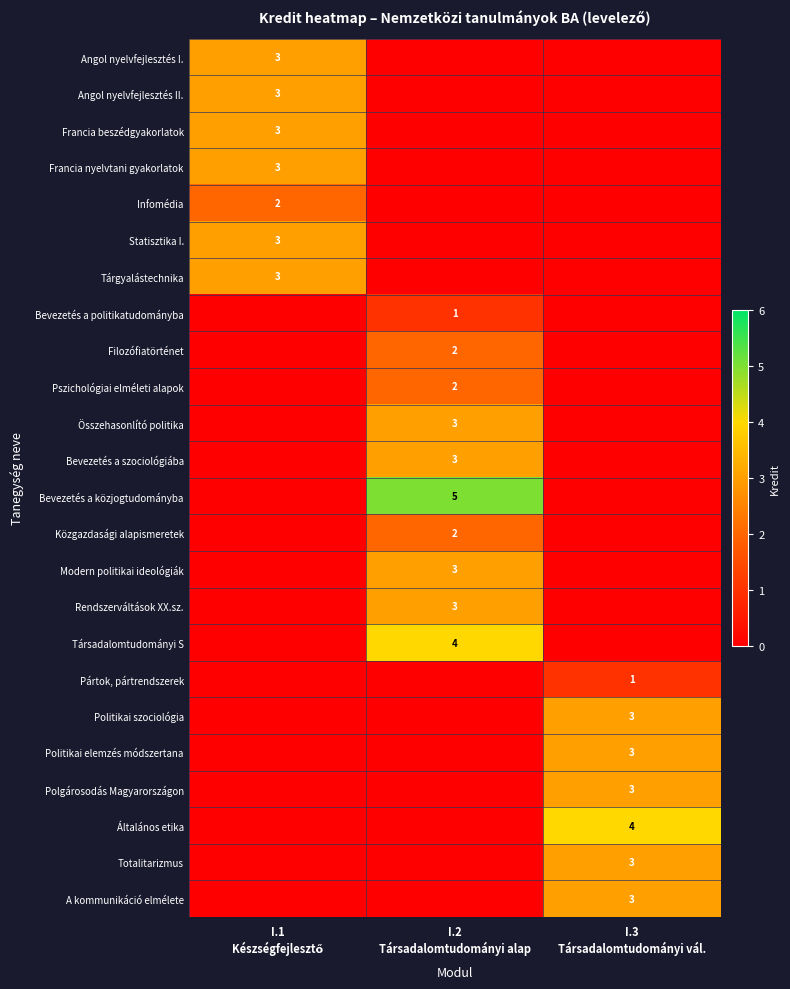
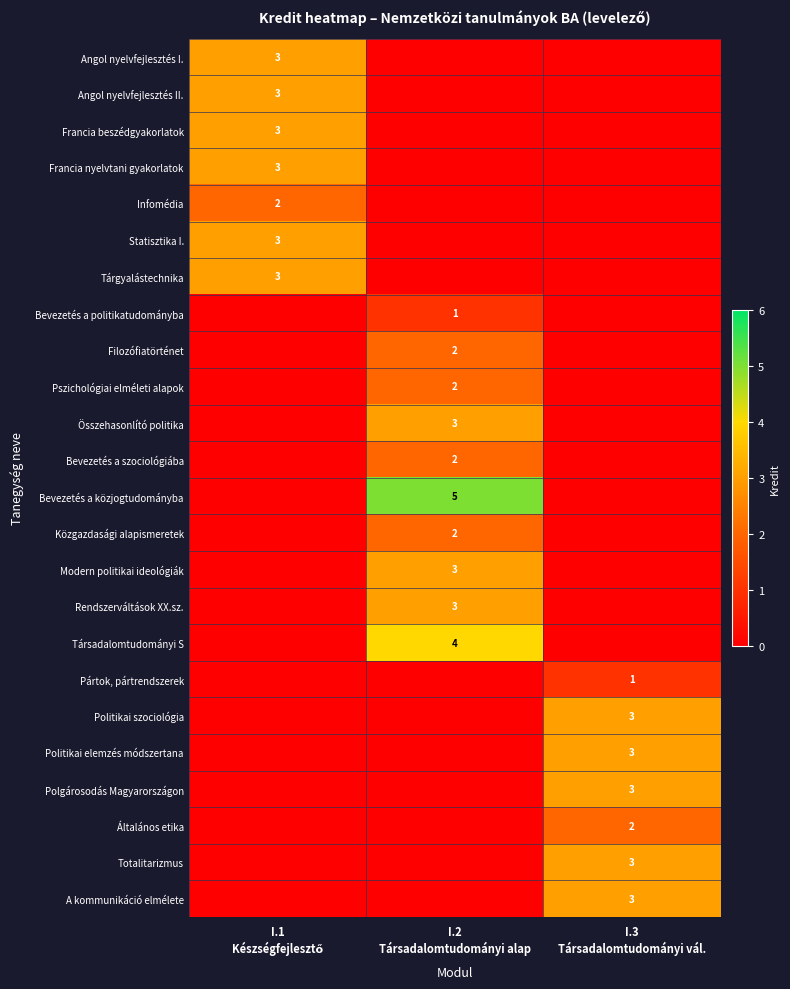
Bevezetés a szociológiába, I.2 Társadalomtudományi alap: 3 -> 2
Általános etika, I.3 Társadalomtudományi vál.: 4 -> 2
